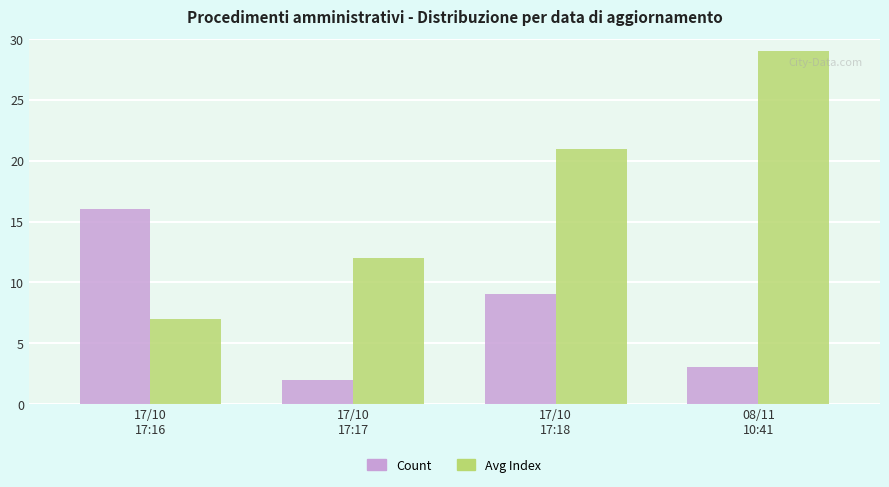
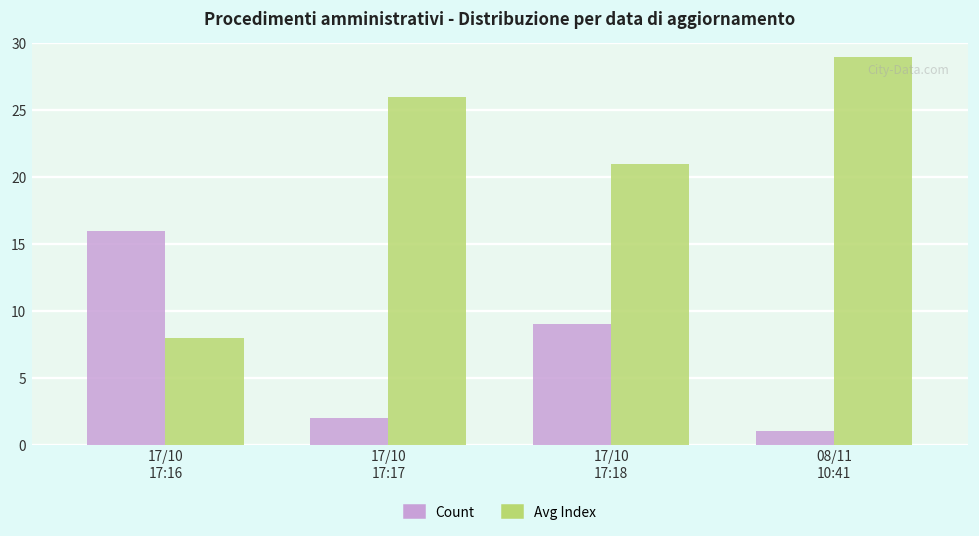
Avg Index, 17/10 17:16: 7 -> 8
Avg Index, 17/10 17:17: 12 -> 26
Count, 08/11 10:41: 3 -> 1
